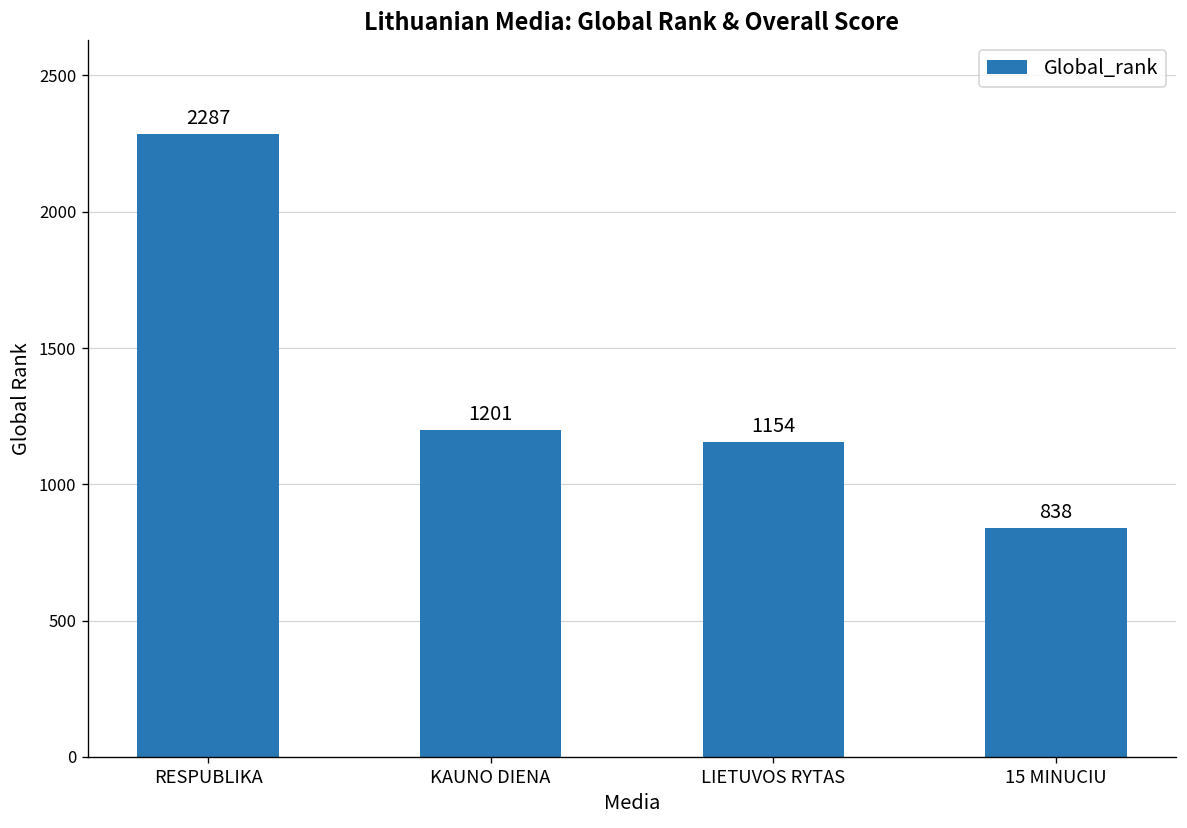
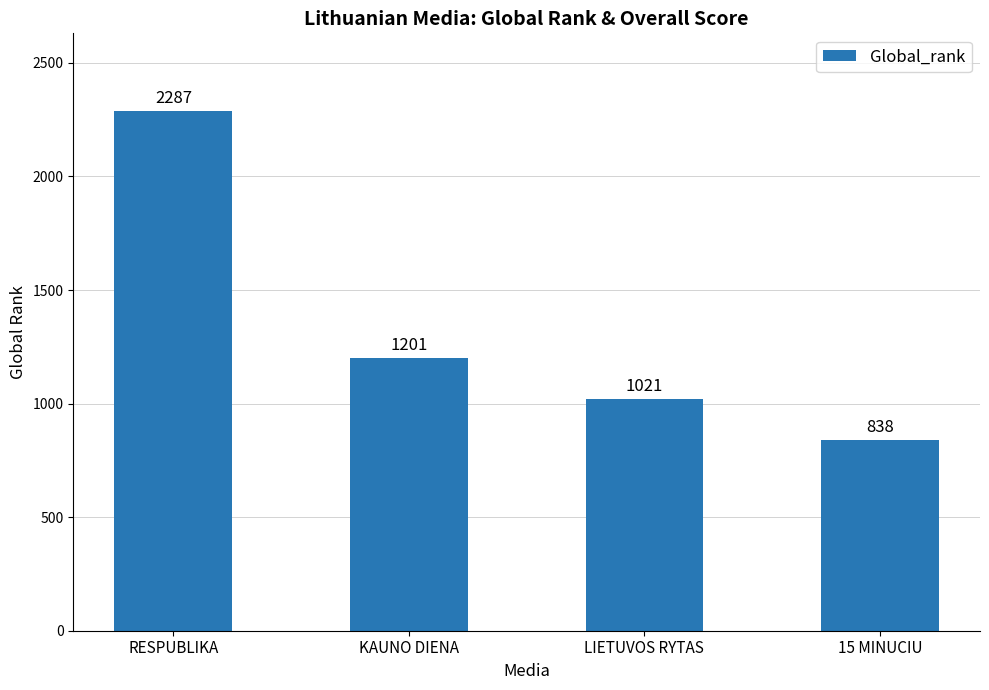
LIETUVOS RYTAS: 1154 -> 1021
